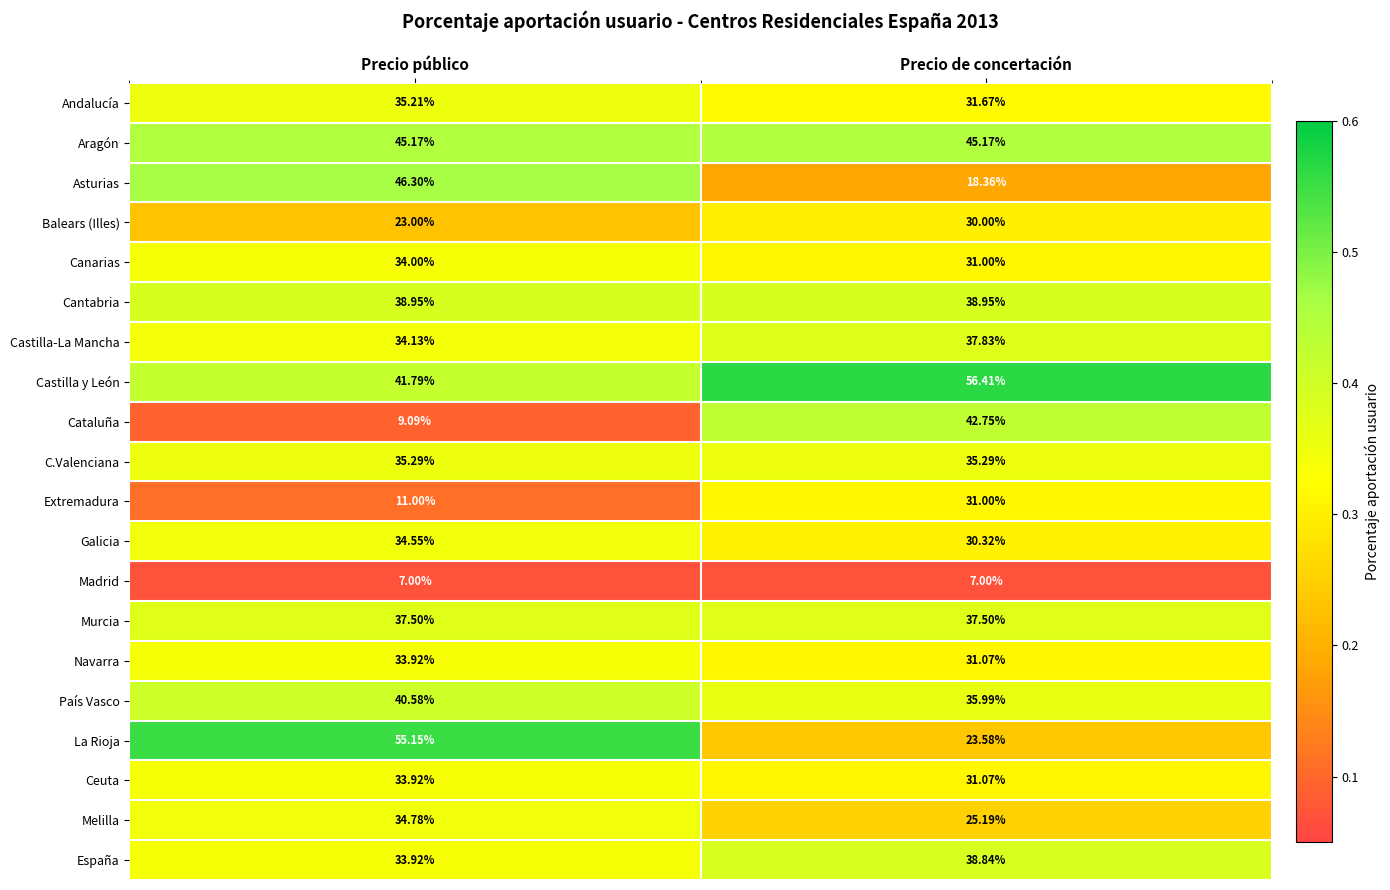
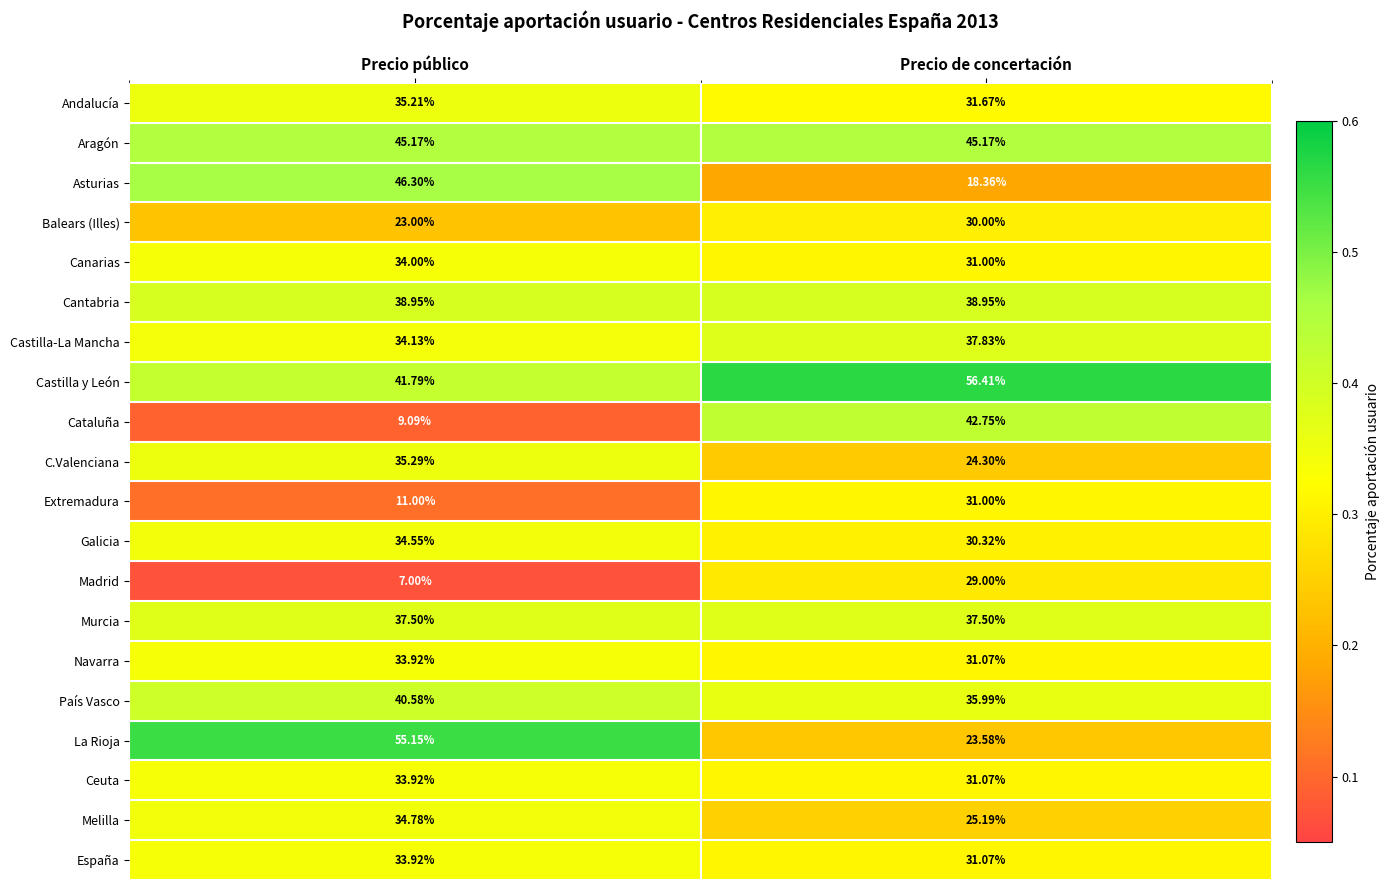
C.Valenciana, Precio de concertación: 35.29% -> 24.30%
Madrid, Precio de concertación: 7.00% -> 29.00%
España, Precio de concertación: 38.84% -> 31.07%
